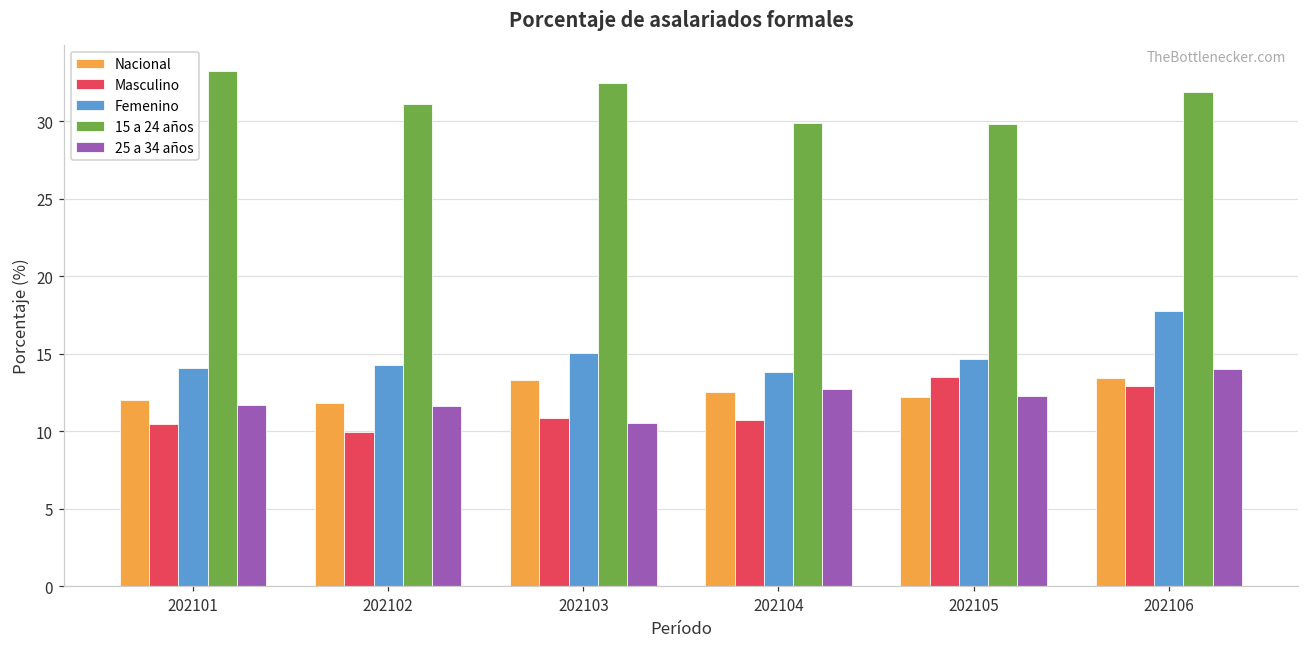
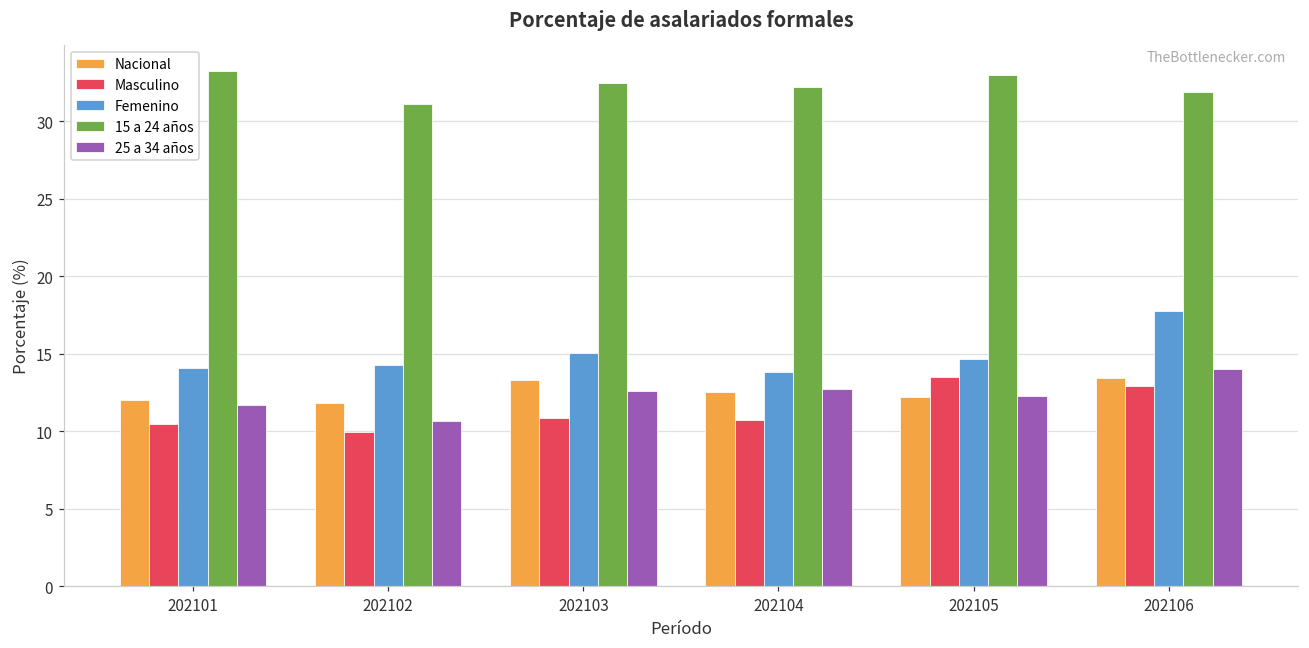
25 a 34 años, 202102: 11.7 -> 10.7
25 a 34 años, 202103: 10.5 -> 12.6
15 a 24 años, 202104: 29.9 -> 32.2
15 a 24 años, 202105: 29.9 -> 33.0
